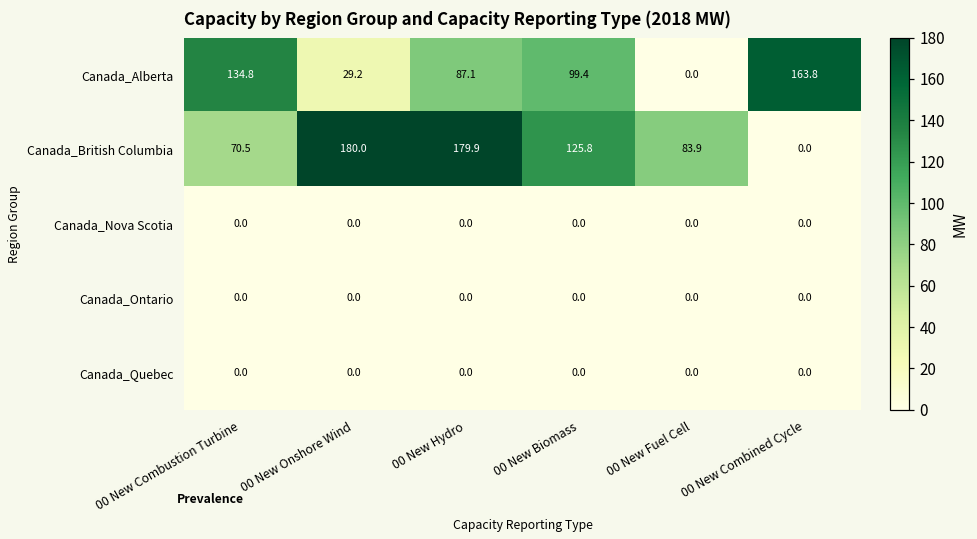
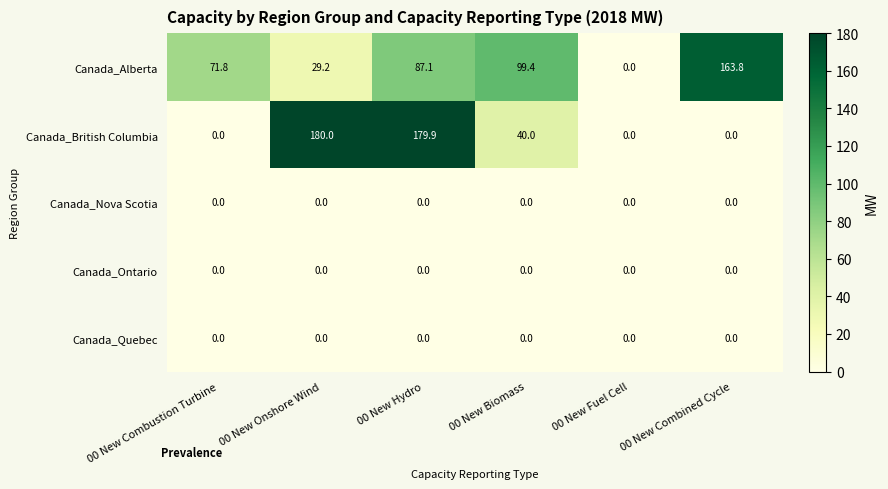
Canada_Alberta, 00 New Combustion Turbine: 134.8 -> 71.8
Canada_British Columbia, 00 New Combustion Turbine: 70.5 -> 0.0
Canada_British Columbia, 00 New Biomass: 125.8 -> 40.0
Canada_British Columbia, 00 New Fuel Cell: 83.9 -> 0.0
